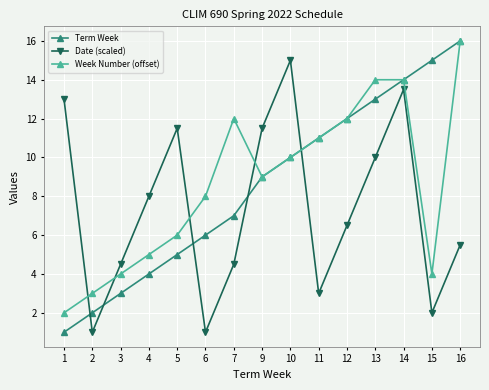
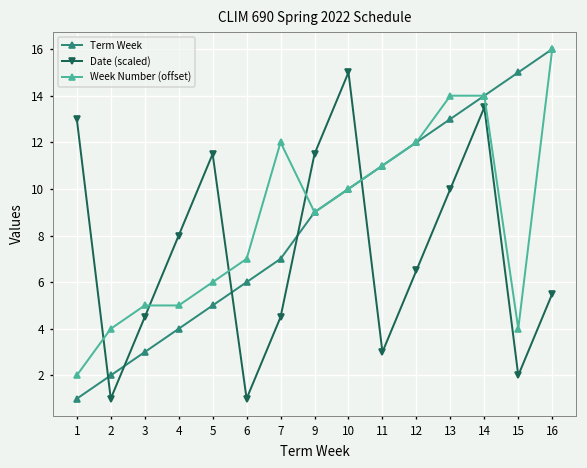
Week Number (offset), 2: 3.0 -> 4.0
Week Number (offset), 3: 4.0 -> 5.0
Week Number (offset), 6: 8.0 -> 7.0
